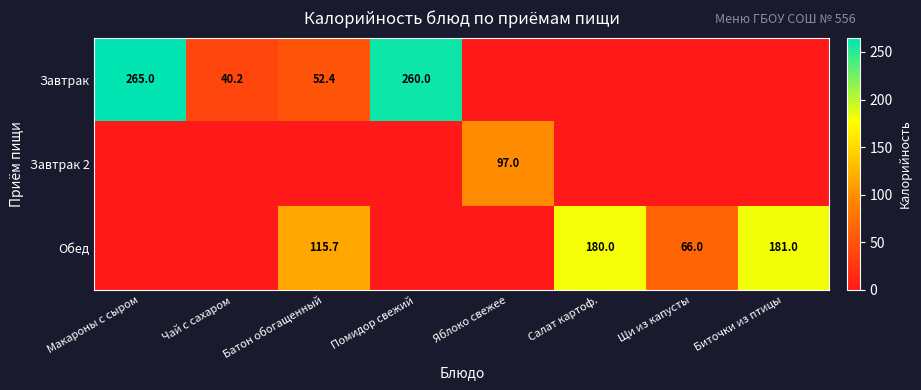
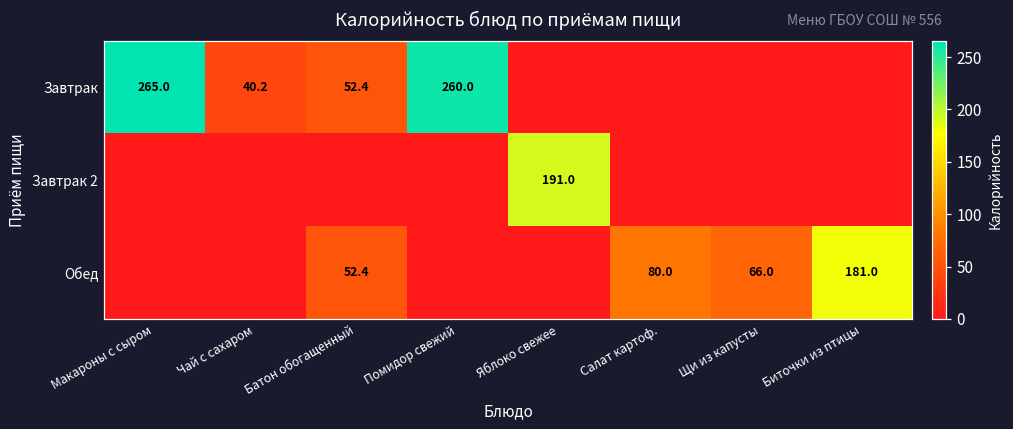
Завтрак 2, Яблоко свежее: 97.0 -> 191.0
Обед, Батон обогащенный: 115.7 -> 52.4
Обед, Салат картоф.: 180.0 -> 80.0
